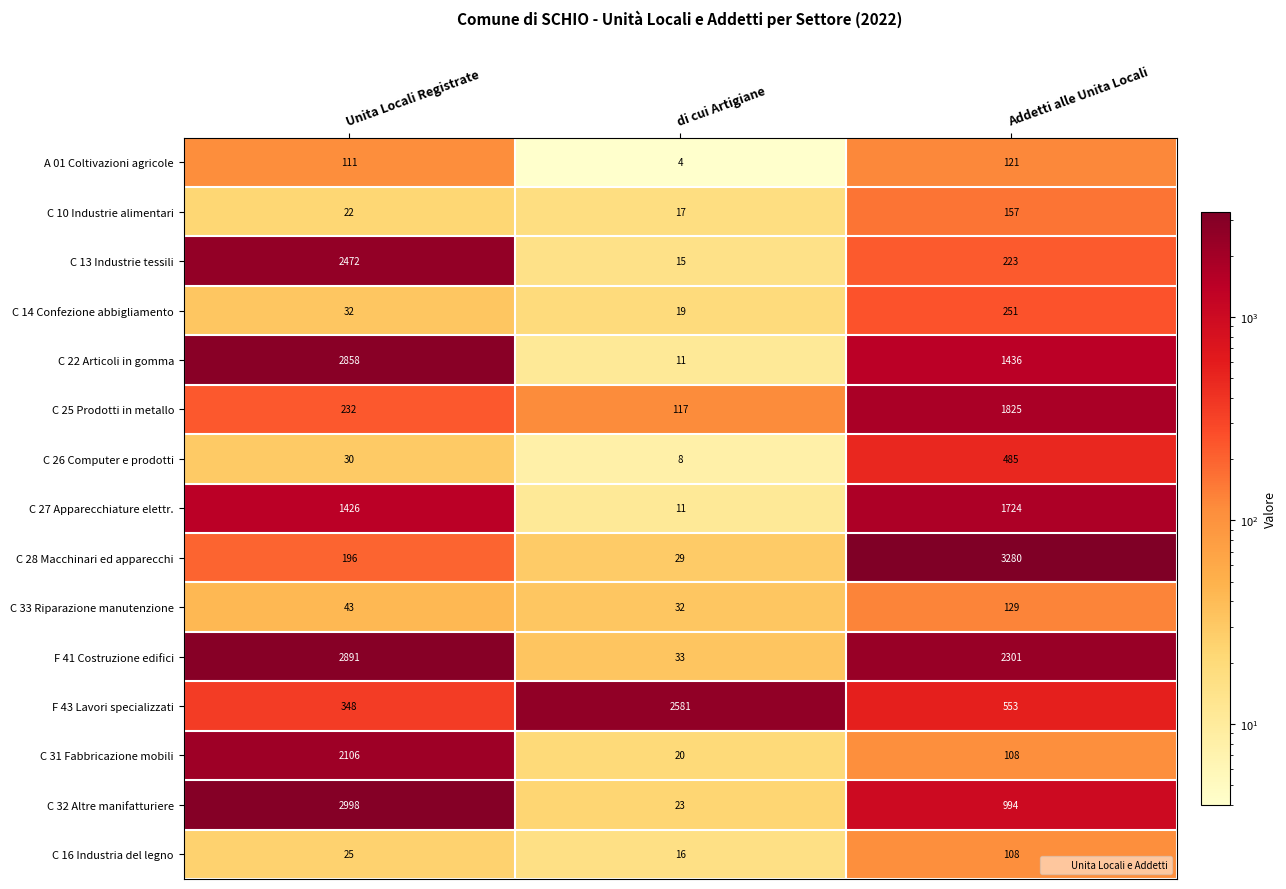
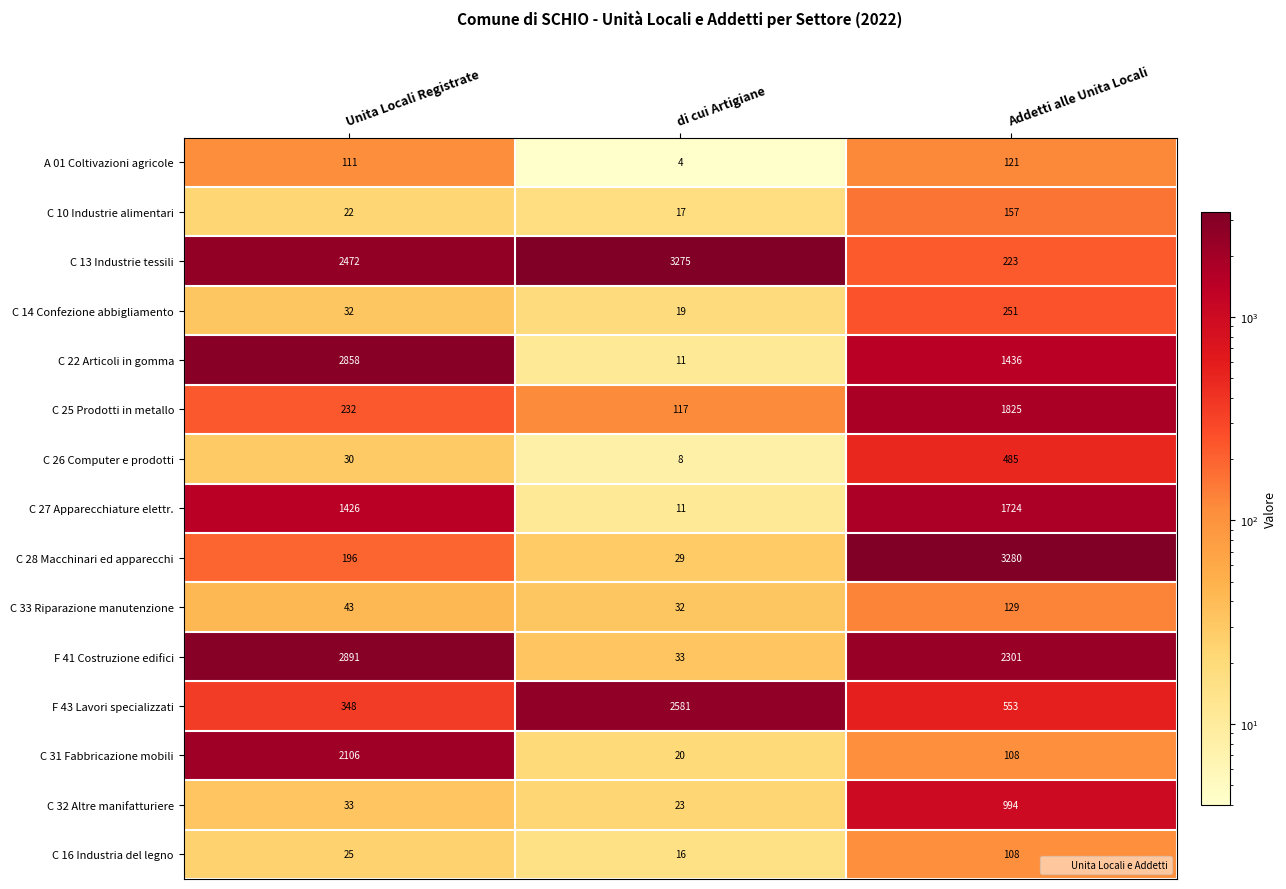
C 13 Industrie tessili, di cui Artigiane: 15 -> 3275
C 32 Altre manifatturiere, Unita Locali Registrate: 2998 -> 33
